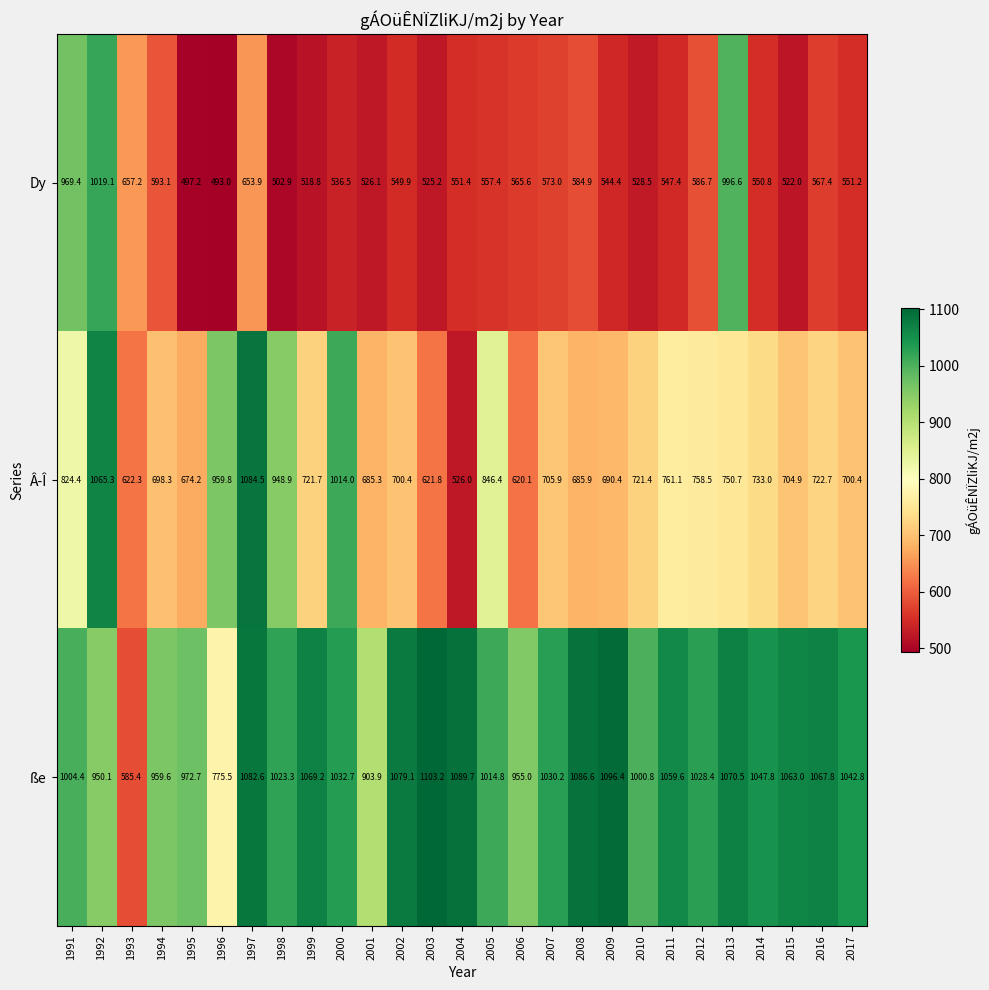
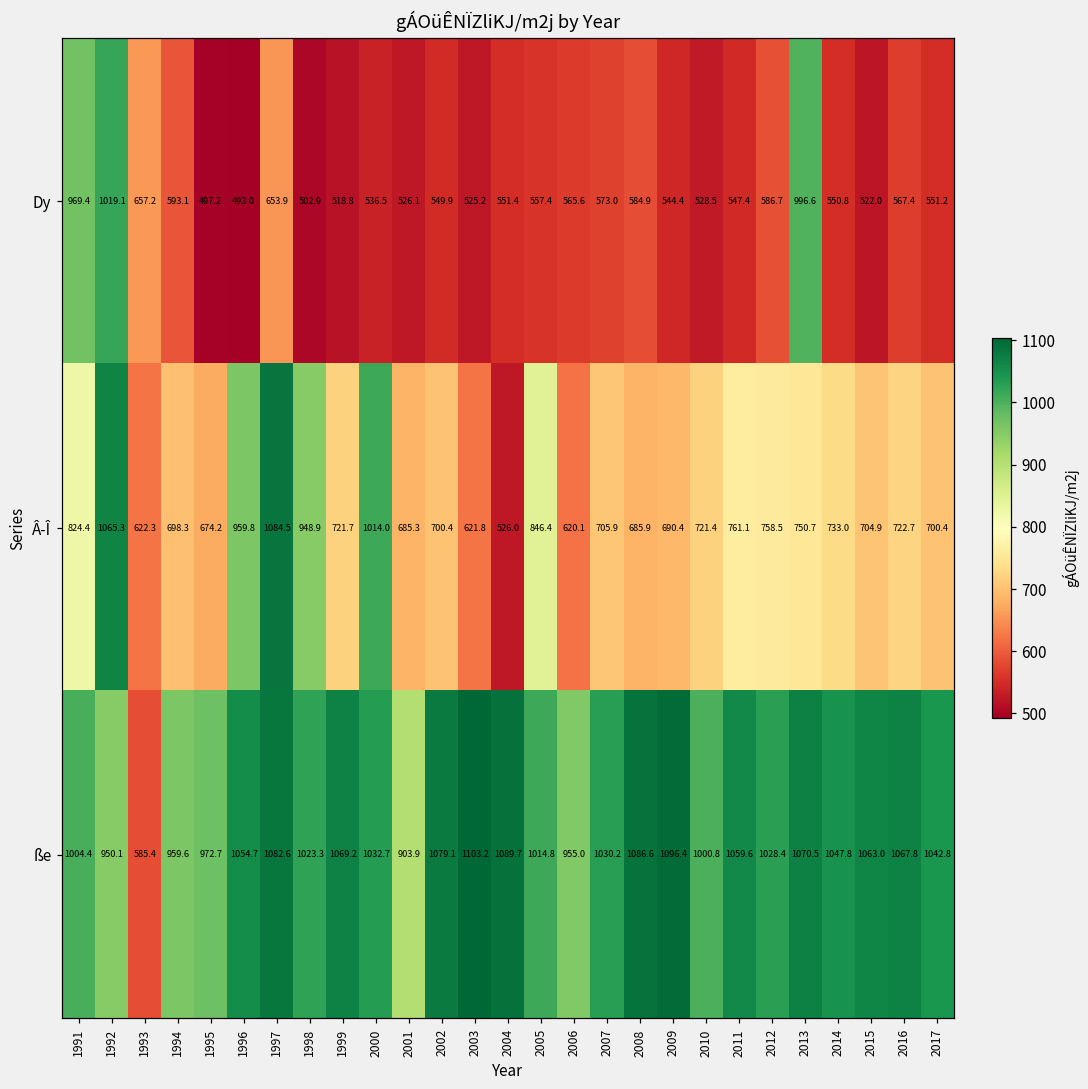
ße, 1996: 775.5 -> 1054.7
